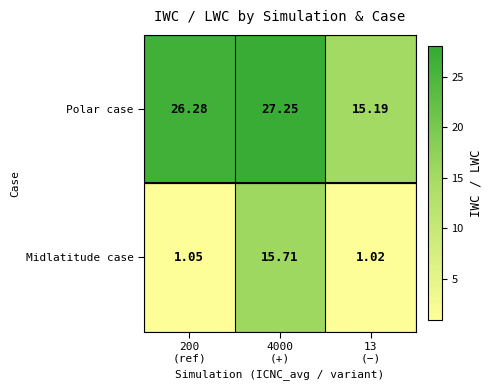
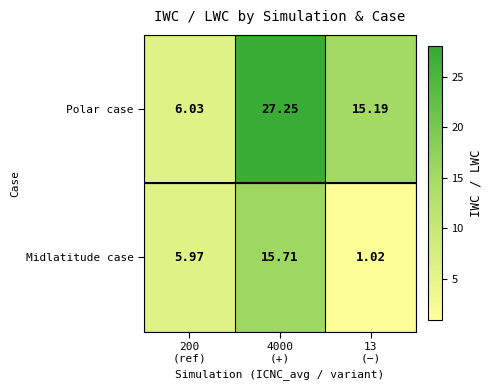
Polar case, 200 (ref): 26.28 -> 6.03
Midlatitude case, 200 (ref): 1.05 -> 5.97
